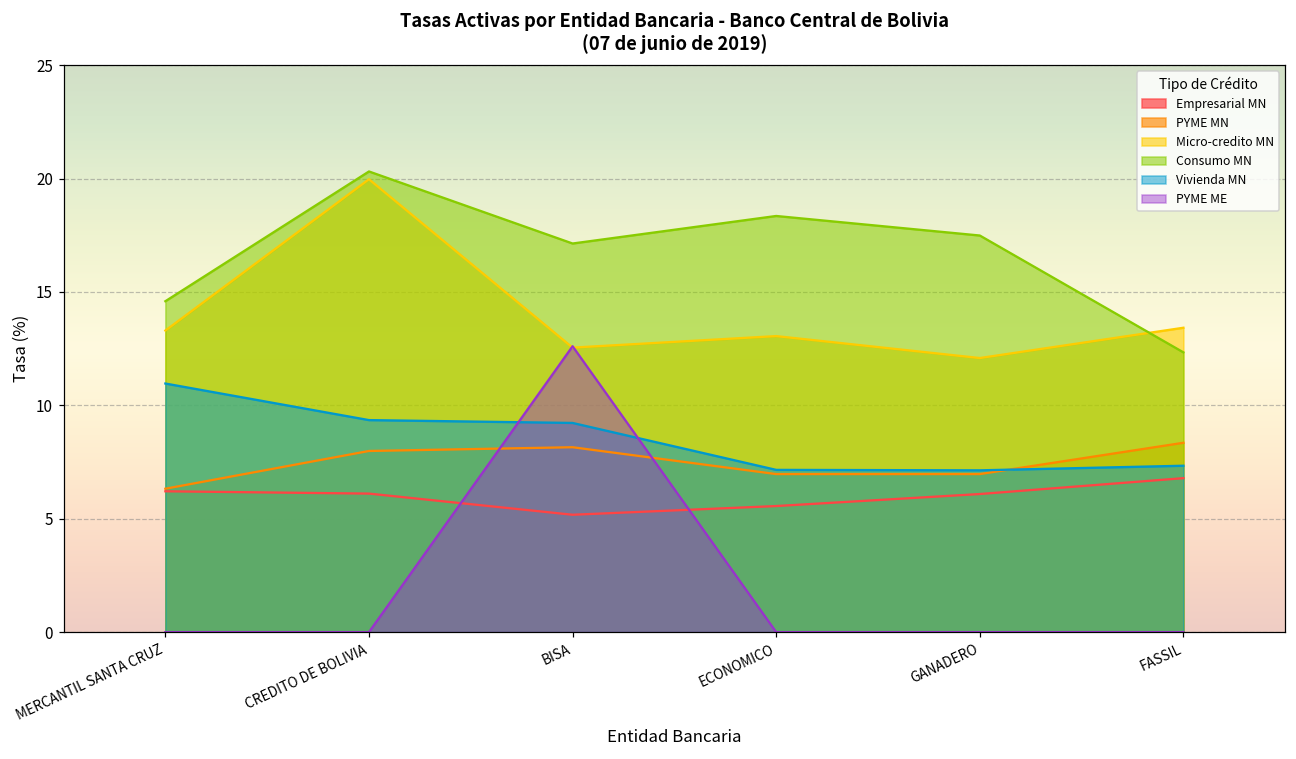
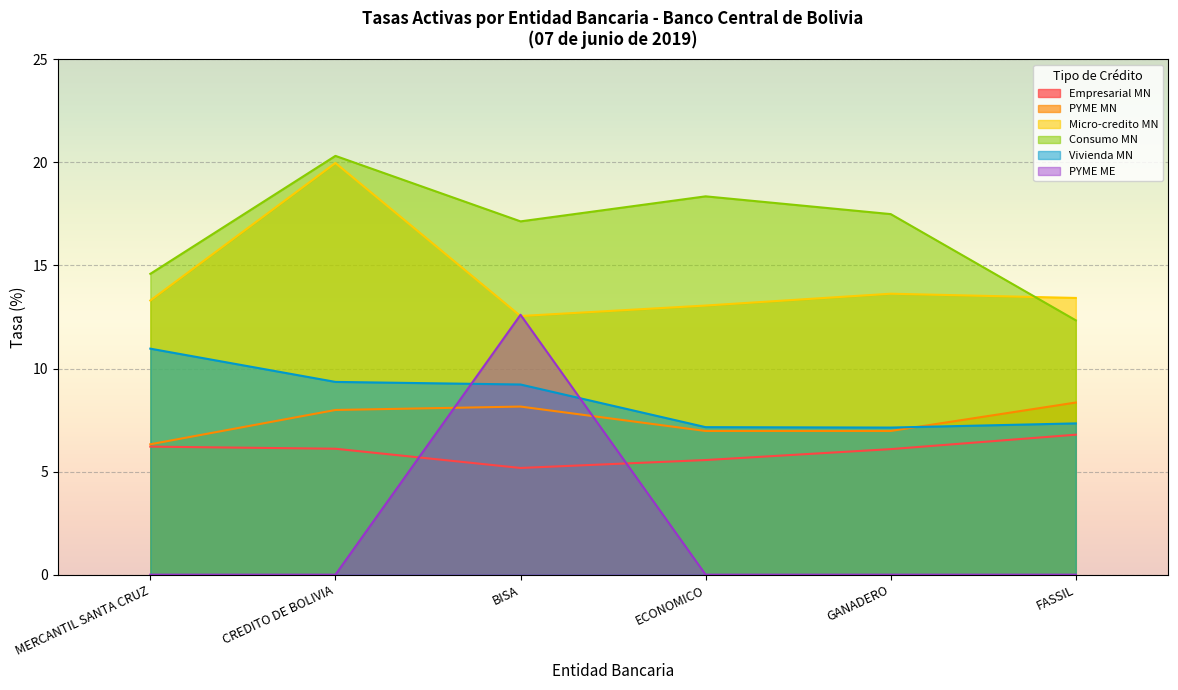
Micro-credito MN, GANADERO: 12.1 -> 13.6
